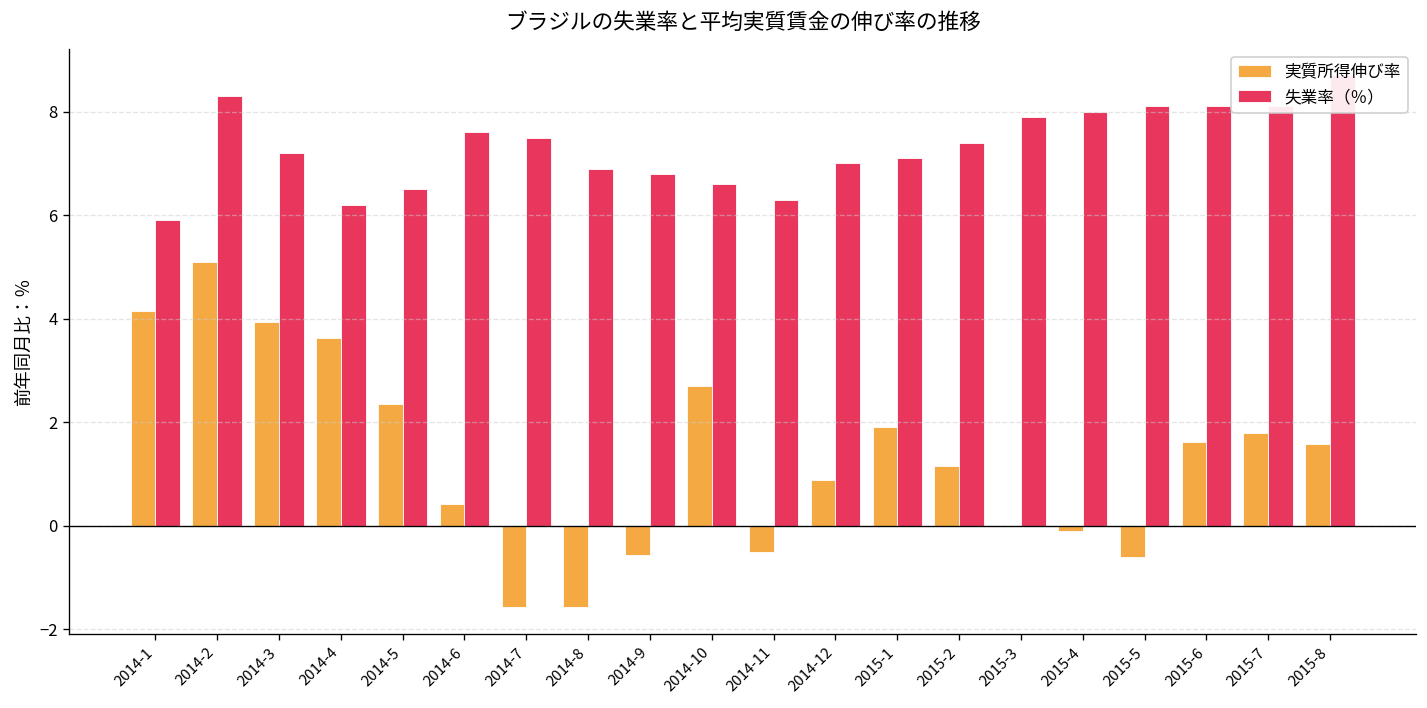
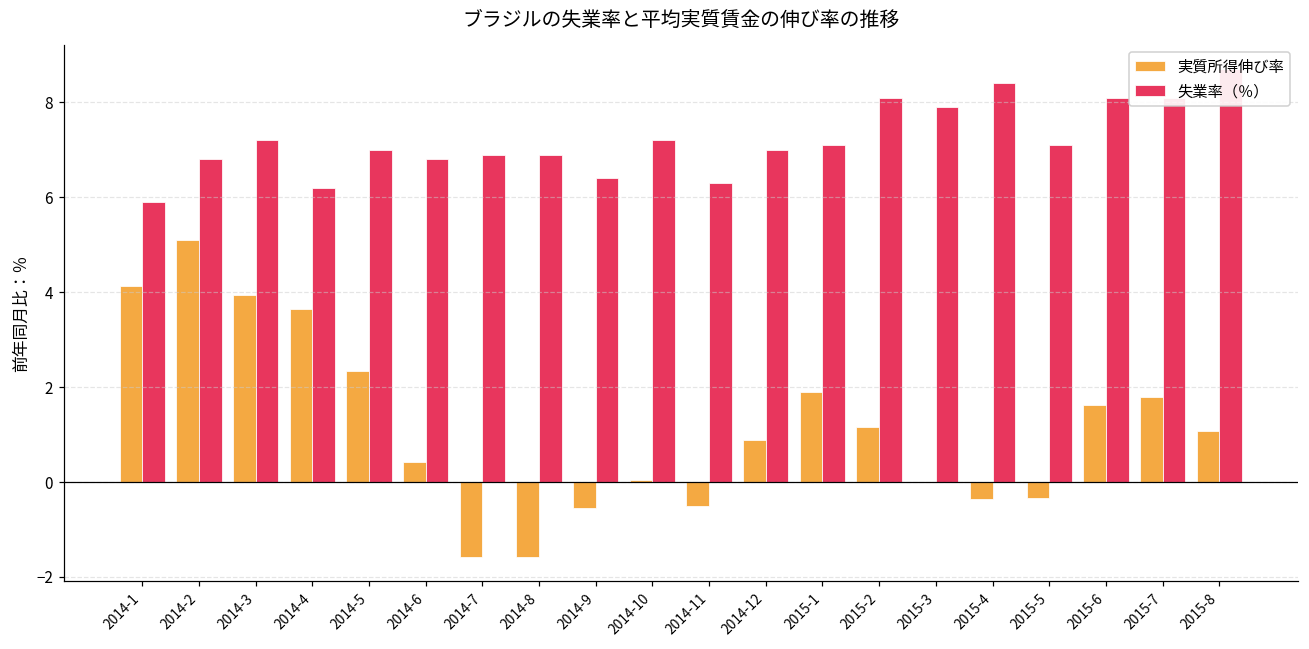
失業率（％）, 2014-2: 8.3 -> 6.8
失業率（％）, 2014-5: 6.5 -> 7.0
失業率（％）, 2014-6: 7.6 -> 6.8
失業率（％）, 2014-7: 7.5 -> 6.9
失業率（％）, 2014-9: 6.8 -> 6.4
実質所得伸び率, 2014-10: 2.7 -> 0.0
失業率（％）, 2014-10: 6.6 -> 7.2
失業率（％）, 2015-2: 7.4 -> 8.1
実質所得伸び率, 2015-4: -0.1 -> -0.4
失業率（％）, 2015-4: 8.0 -> 8.4
実質所得伸び率, 2015-5: -0.6 -> -0.3
失業率（％）, 2015-5: 8.1 -> 7.1
実質所得伸び率, 2015-8: 1.6 -> 1.1
